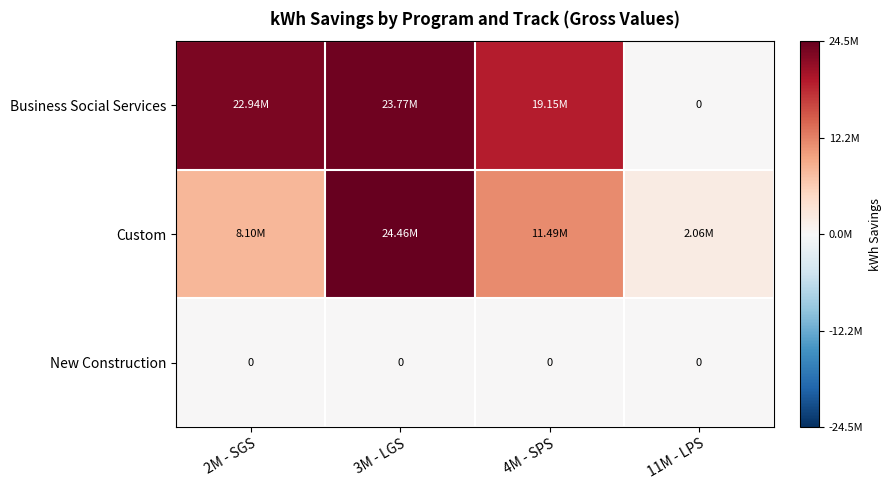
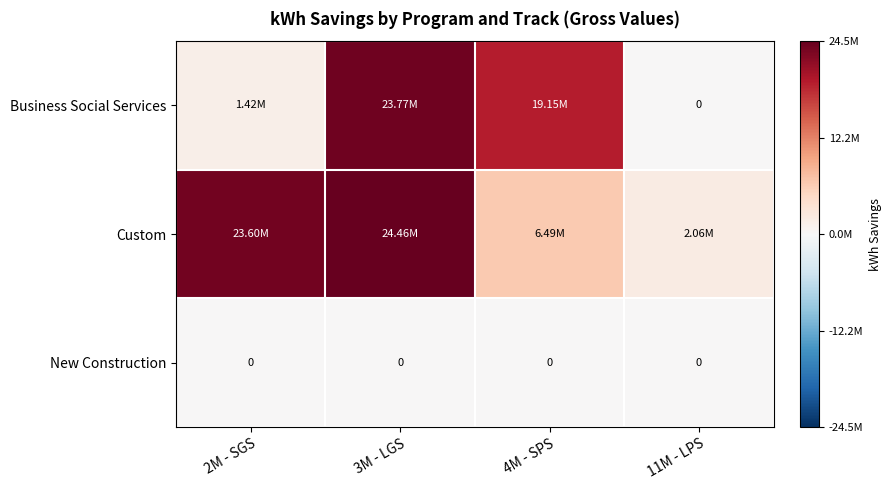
Business Social Services, 2M - SGS: 22.94M -> 1.42M
Custom, 2M - SGS: 8.10M -> 23.60M
Custom, 4M - SPS: 11.49M -> 6.49M
